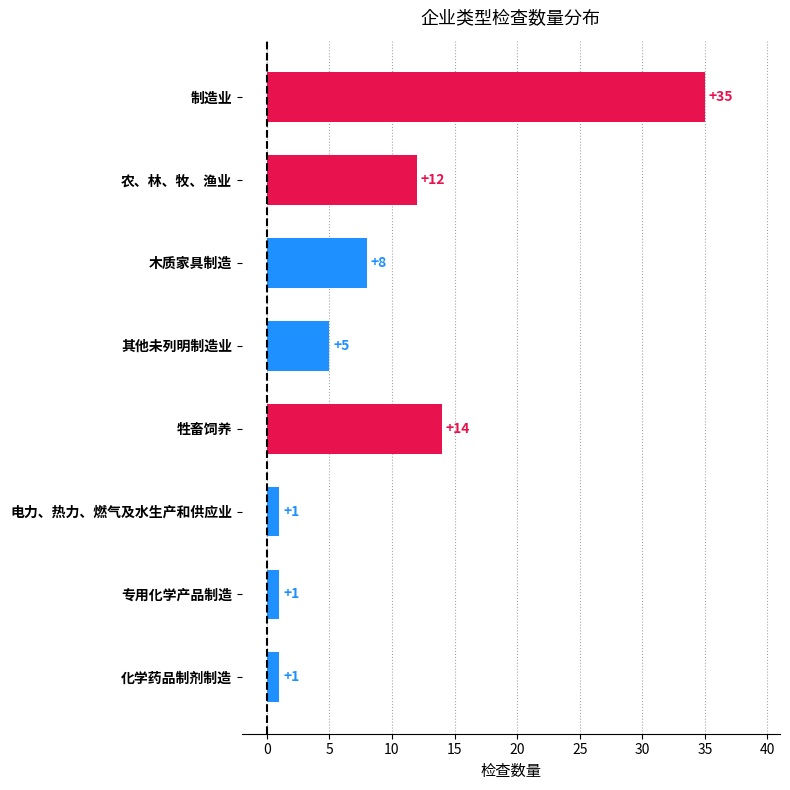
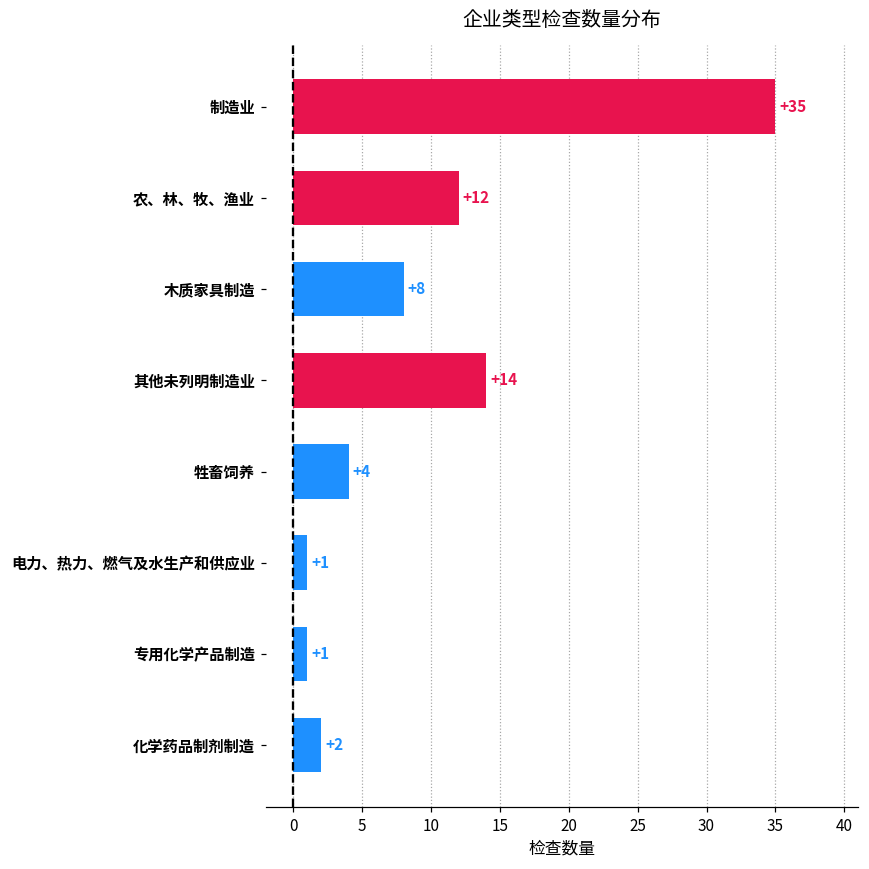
其他未列明制造业: +5 -> +14
牲畜饲养: +14 -> +4
化学药品制剂制造: +1 -> +2
